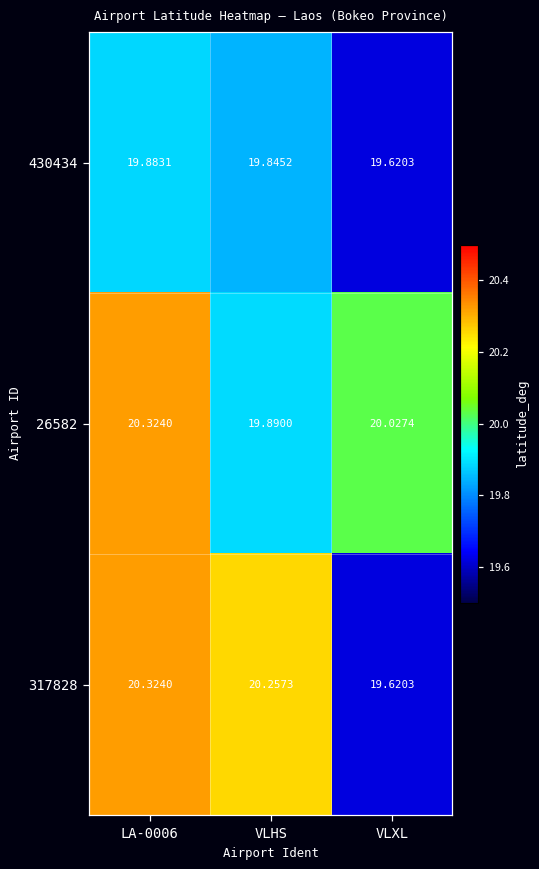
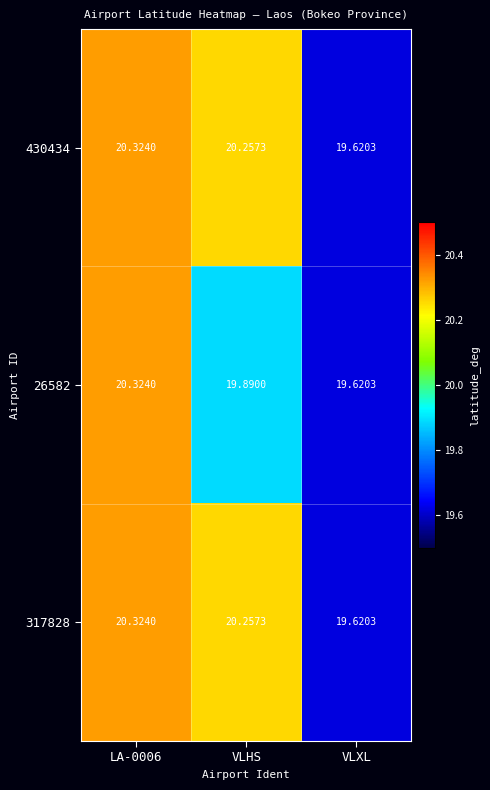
430434, LA-0006: 19.8831 -> 20.3240
430434, VLHS: 19.8452 -> 20.2573
26582, VLXL: 20.0274 -> 19.6203
